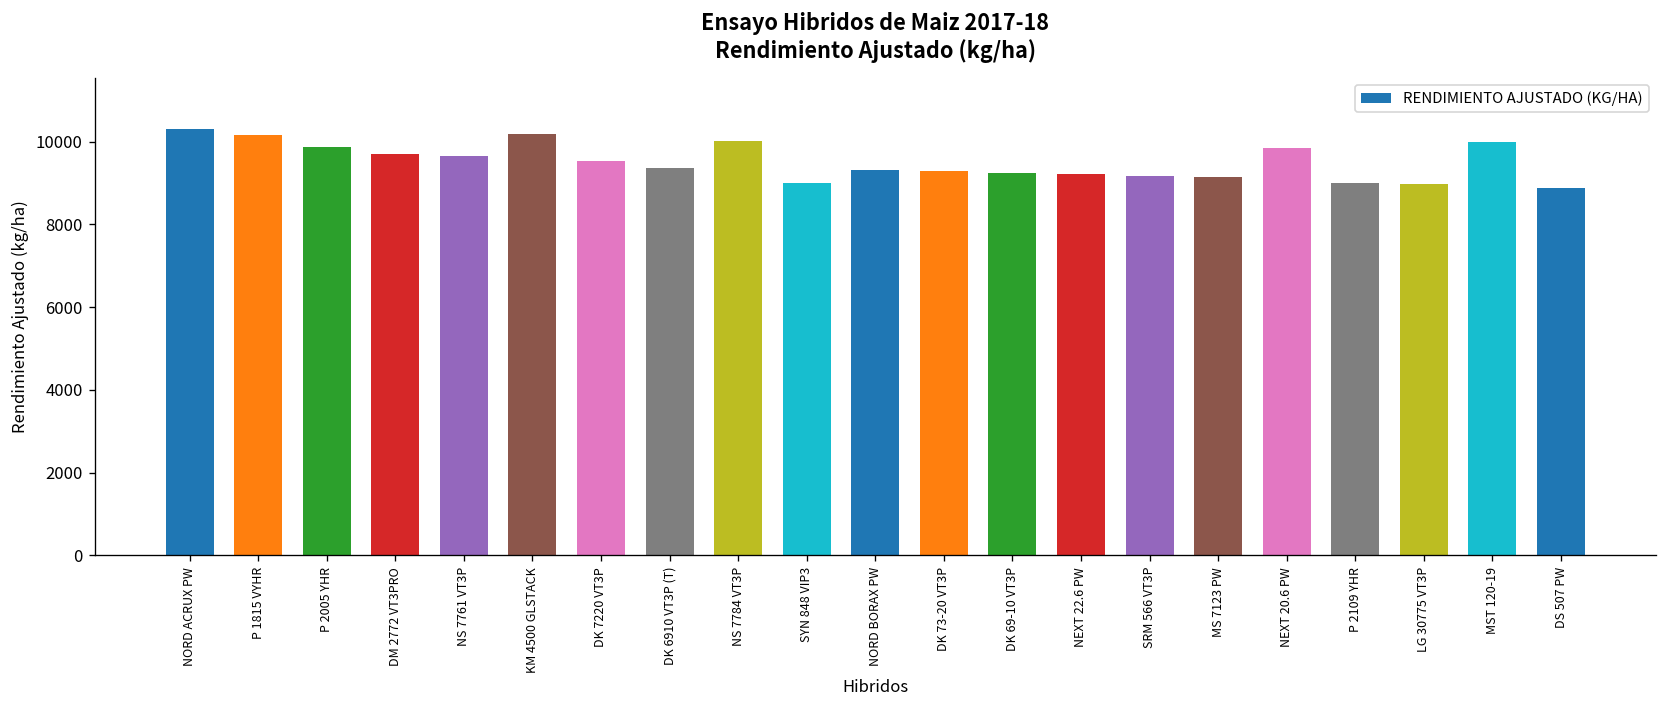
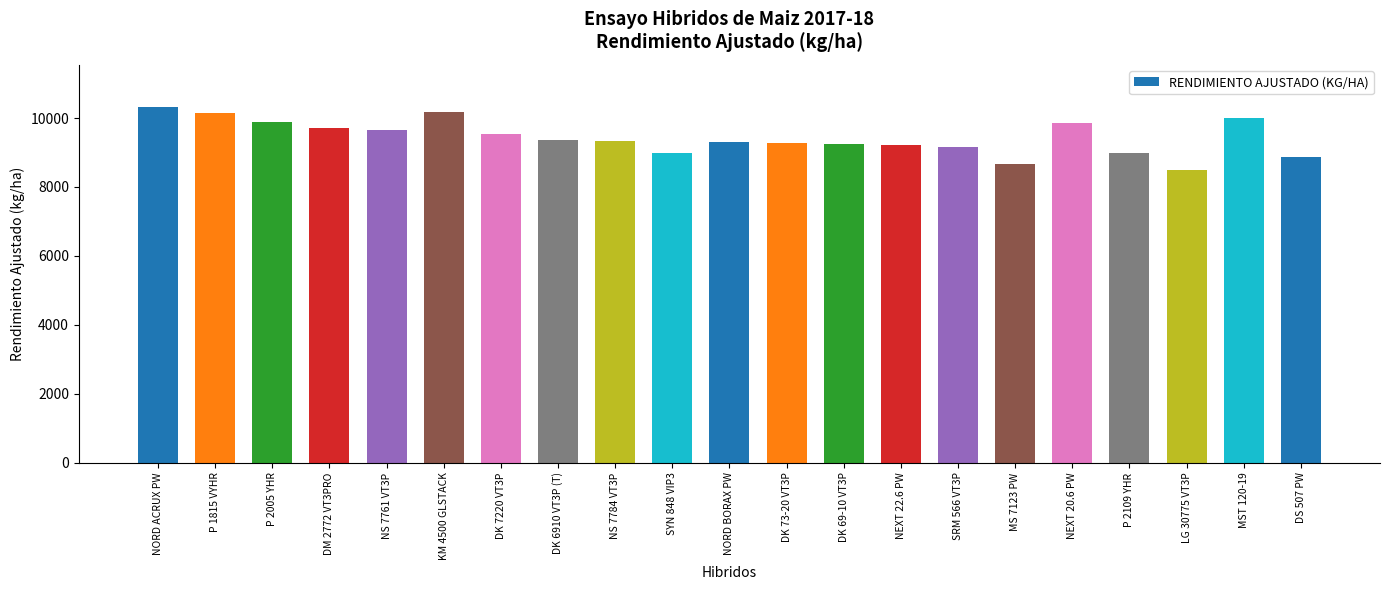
NS 7784 VT3P: 10000 -> 9300
MS 7123 PW: 9100 -> 8700
LG 30775 VT3P: 9000 -> 8500
